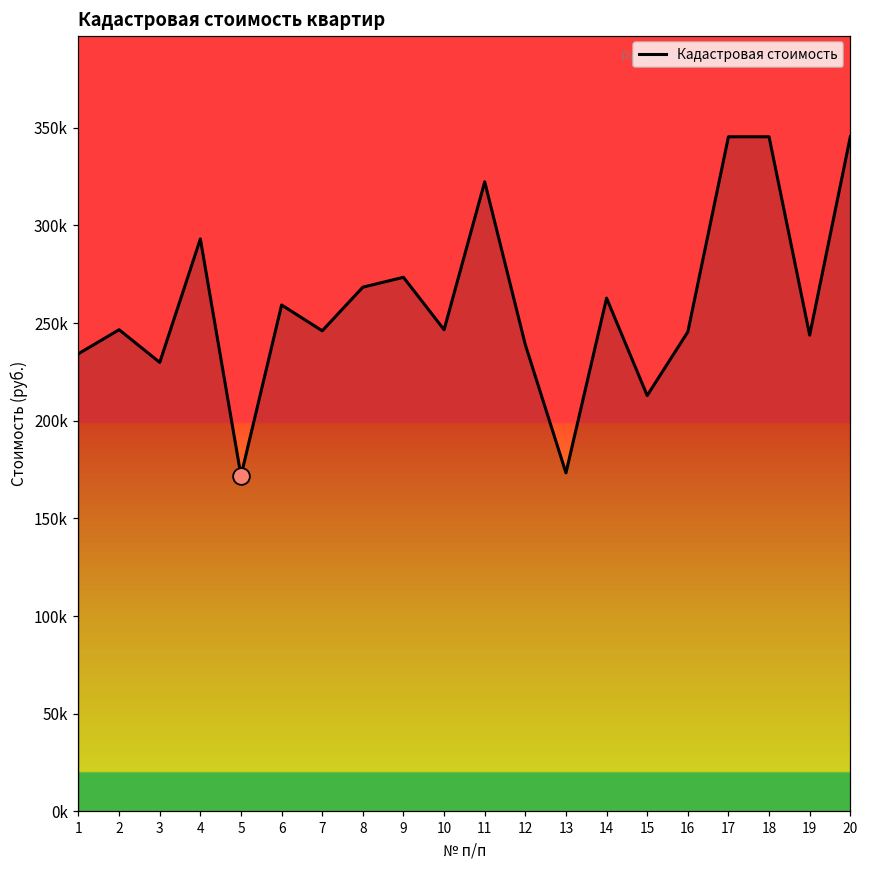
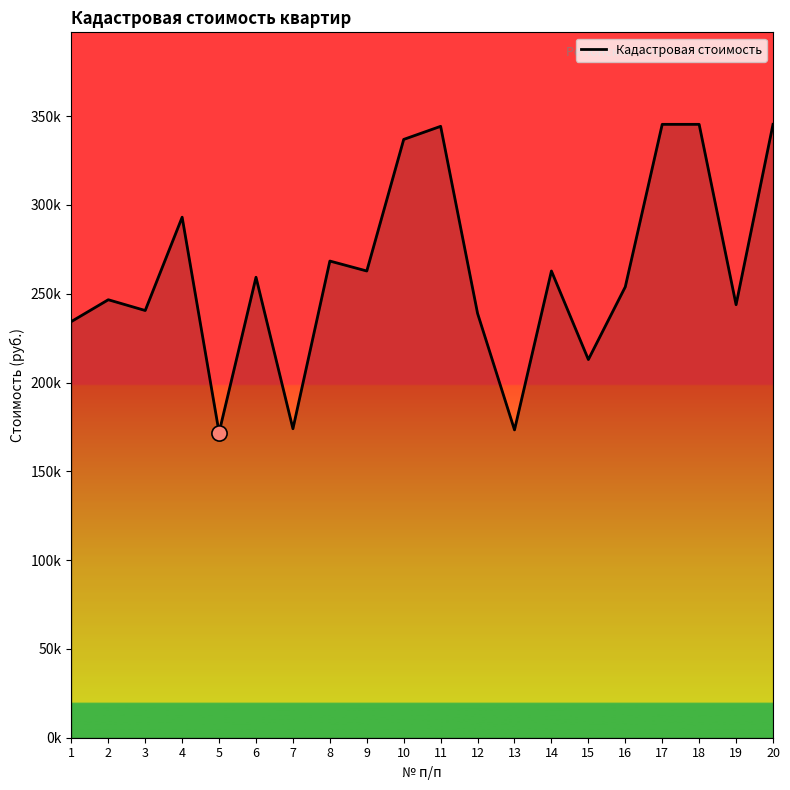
Кадастровая стоимость, 3: 230000 -> 241000
Кадастровая стоимость, 7: 246000 -> 174000
Кадастровая стоимость, 9: 273000 -> 263000
Кадастровая стоимость, 10: 247000 -> 337000
Кадастровая стоимость, 11: 322000 -> 344000
Кадастровая стоимость, 16: 246000 -> 254000
